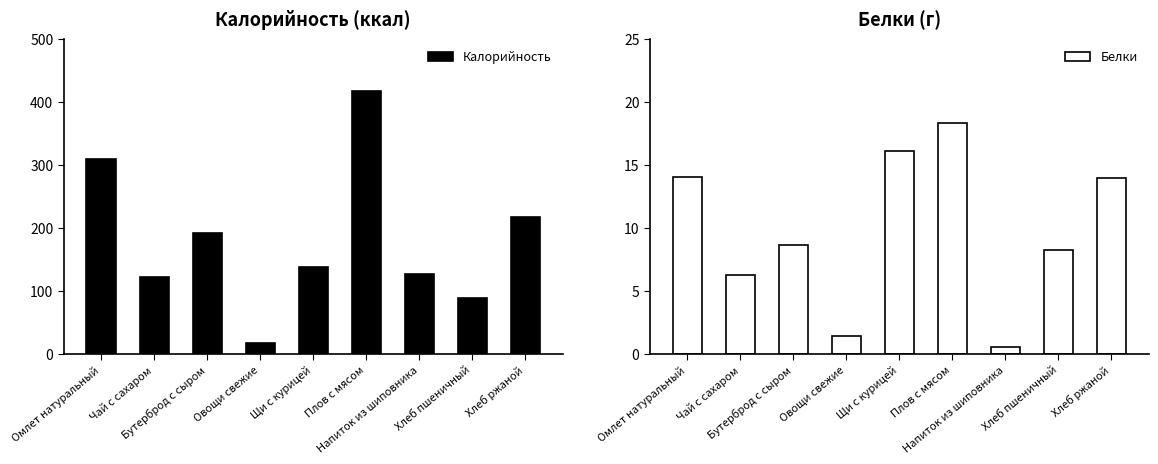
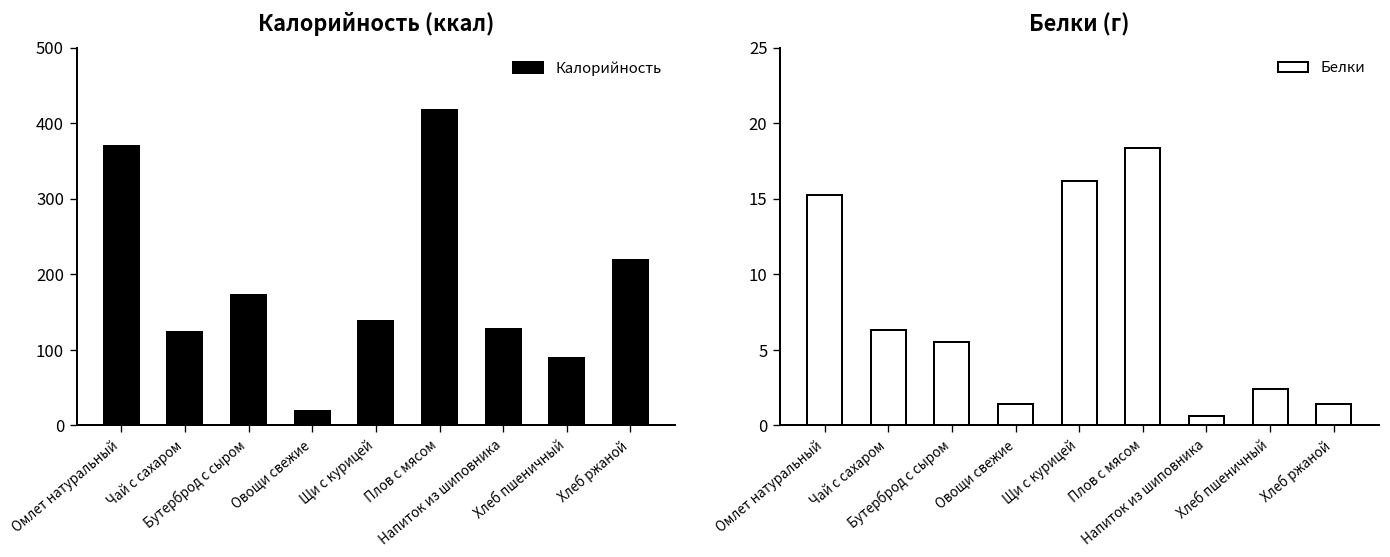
Калорийность (ккал), Омлет натуральный: 310 -> 370
Калорийность (ккал), Бутерброд с сыром: 190 -> 170
Белки (г), Омлет натуральный: 14.1 -> 15.3
Белки (г), Бутерброд с сыром: 8.6 -> 5.5
Белки (г), Хлеб пшеничный: 8.3 -> 2.4
Белки (г), Хлеб ржаной: 14.0 -> 1.4
